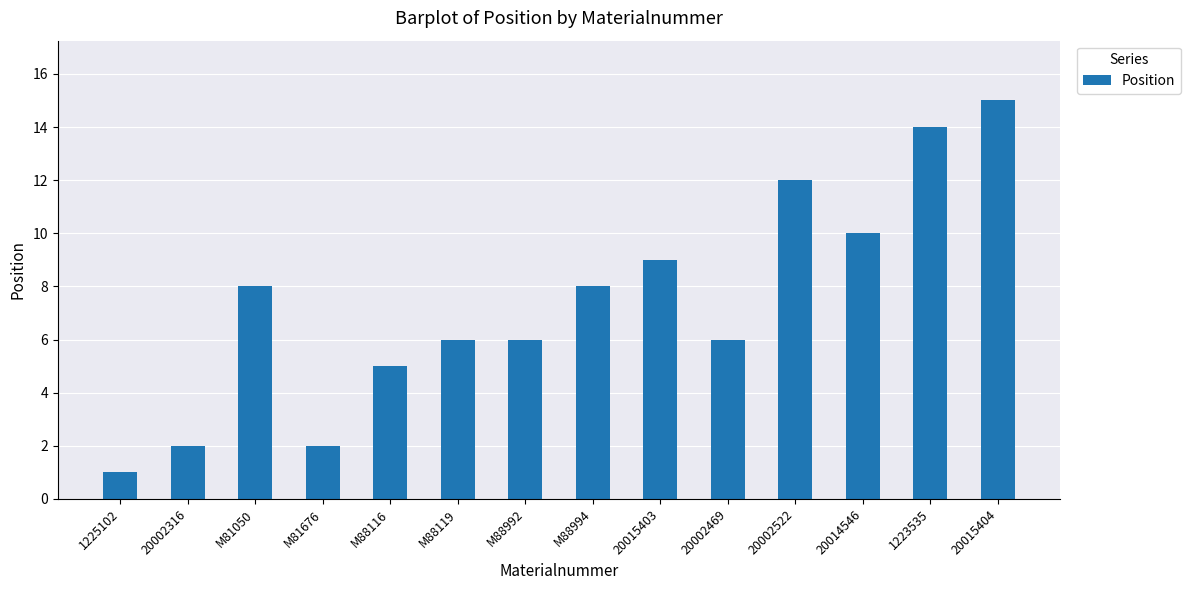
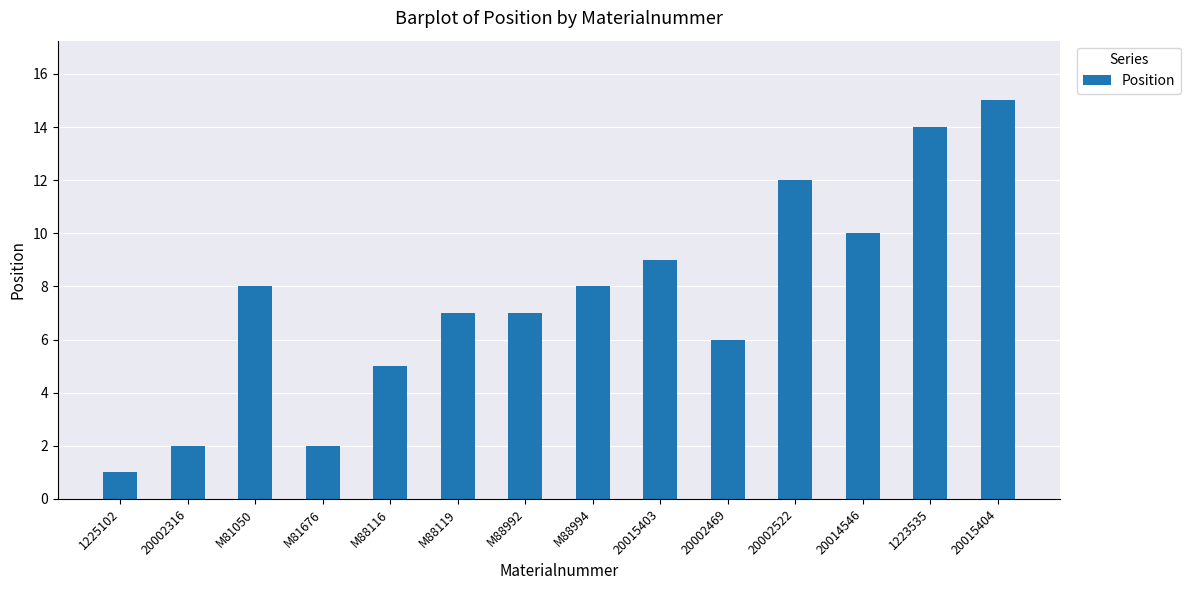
M88119: 6 -> 7
M88992: 6 -> 7
